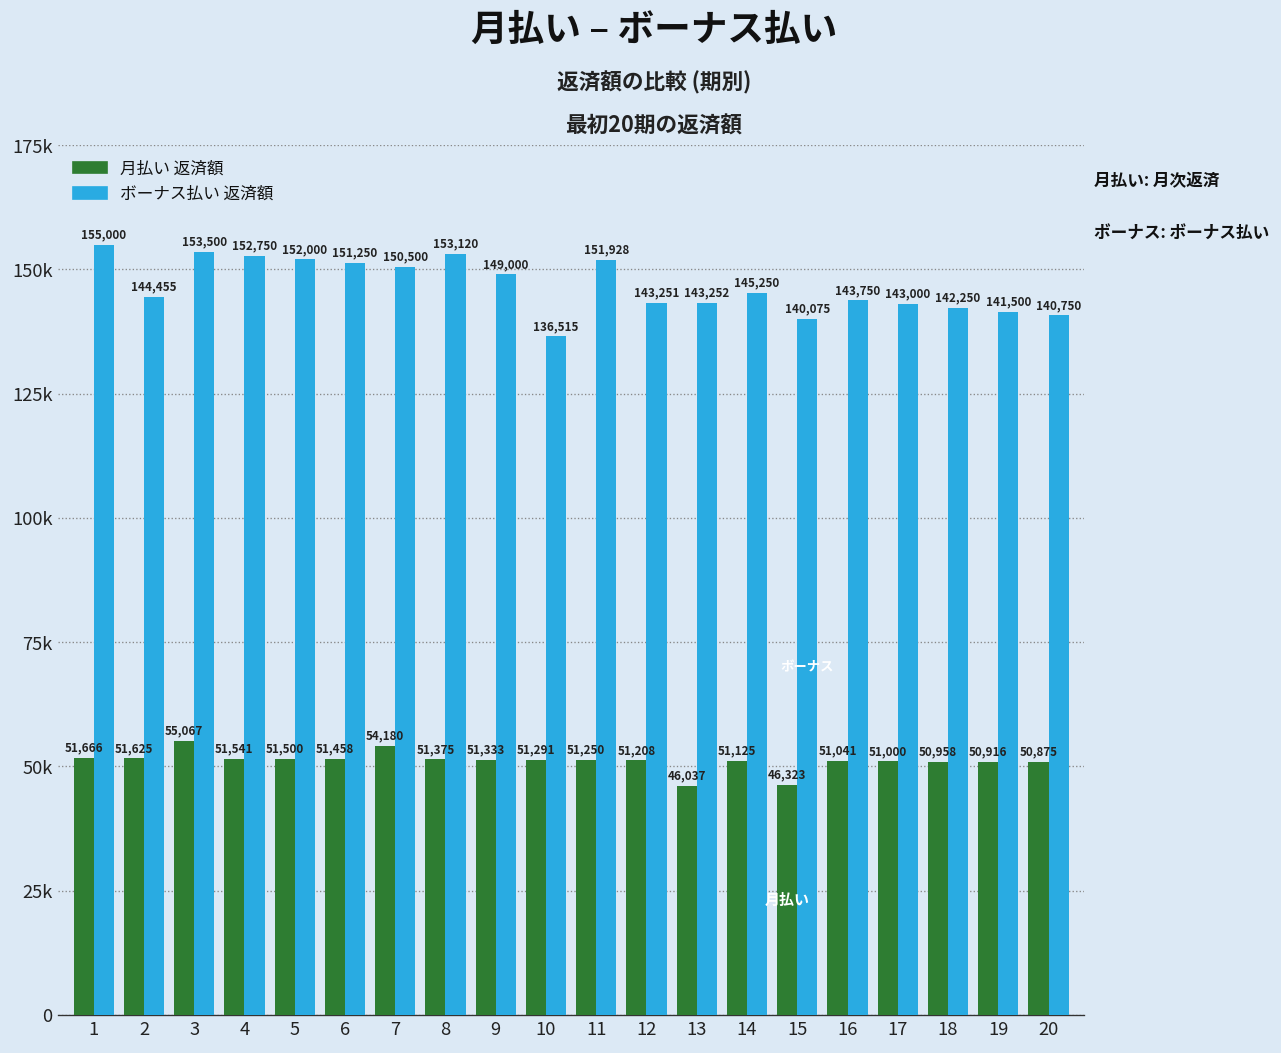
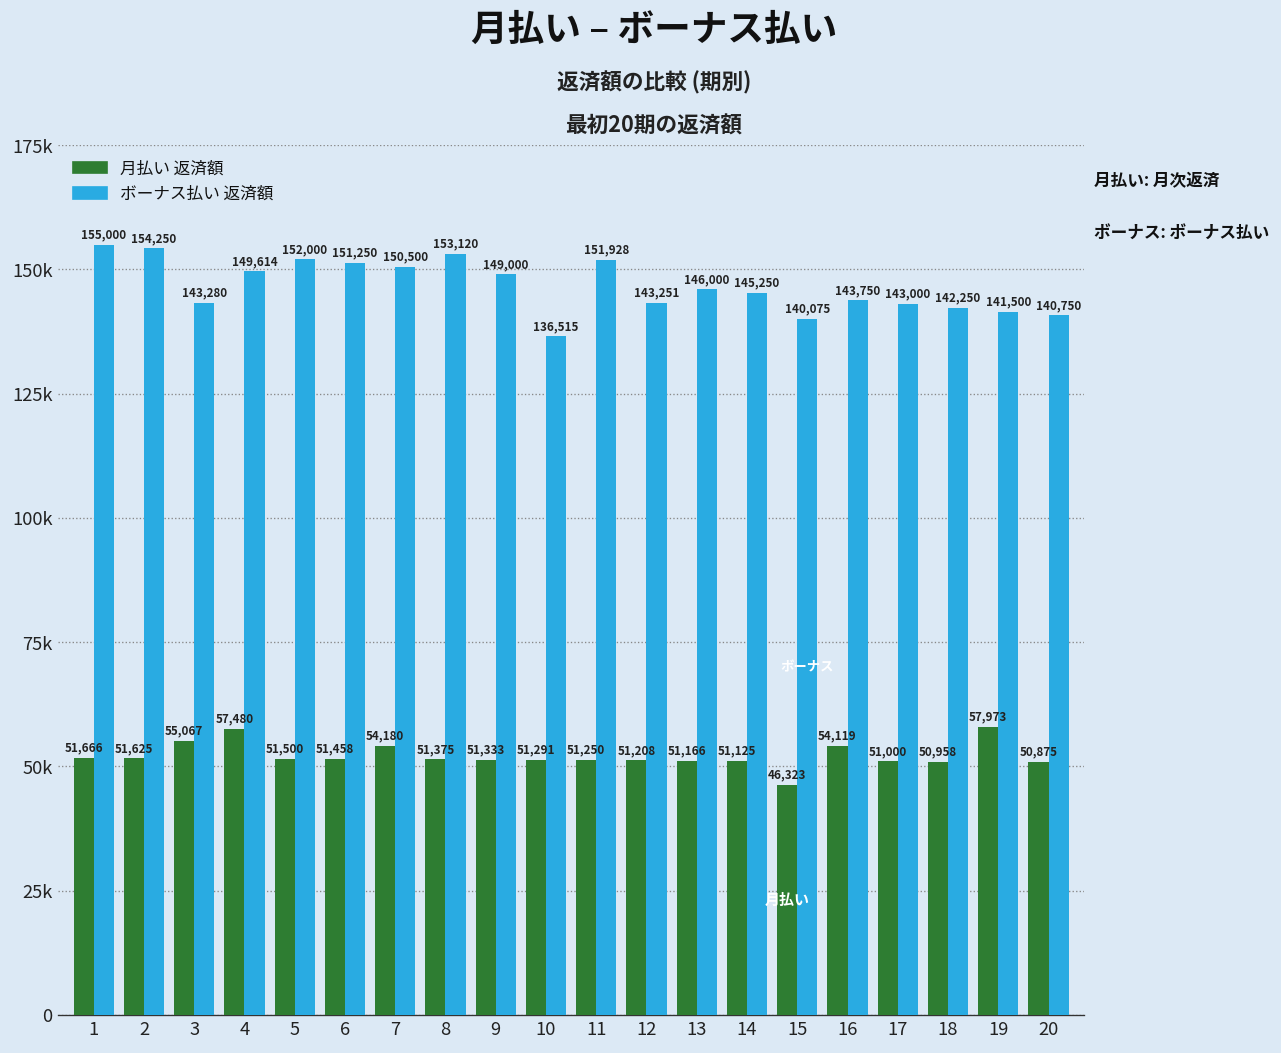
ボーナス払い 返済額, 2: 144,455 -> 154,250
ボーナス払い 返済額, 3: 153,500 -> 143,280
月払い 返済額, 4: 51,541 -> 57,480
ボーナス払い 返済額, 4: 152,750 -> 149,614
月払い 返済額, 13: 46,037 -> 51,166
ボーナス払い 返済額, 13: 143,252 -> 146,000
月払い 返済額, 16: 51,041 -> 54,119
月払い 返済額, 19: 50,916 -> 57,973
